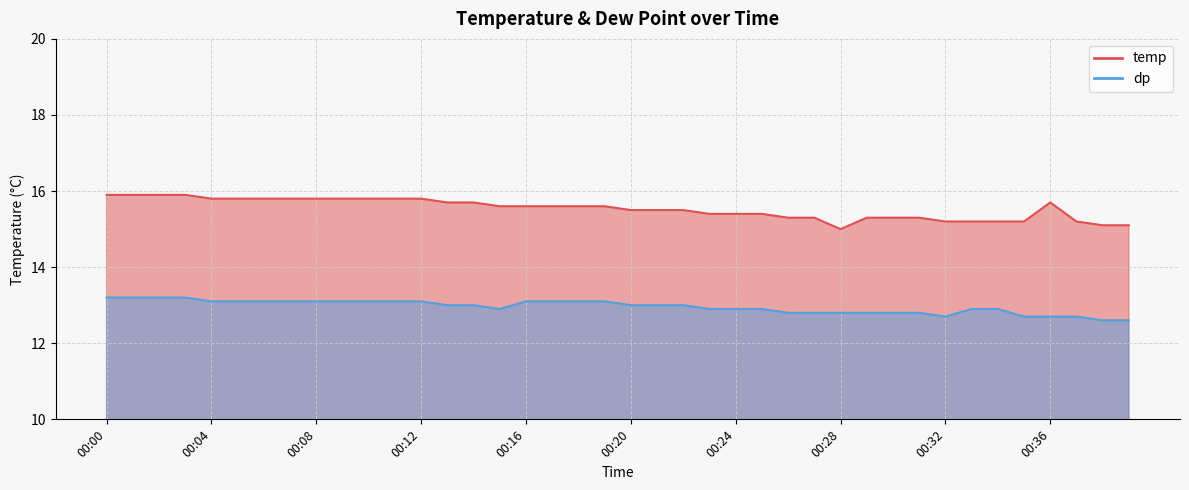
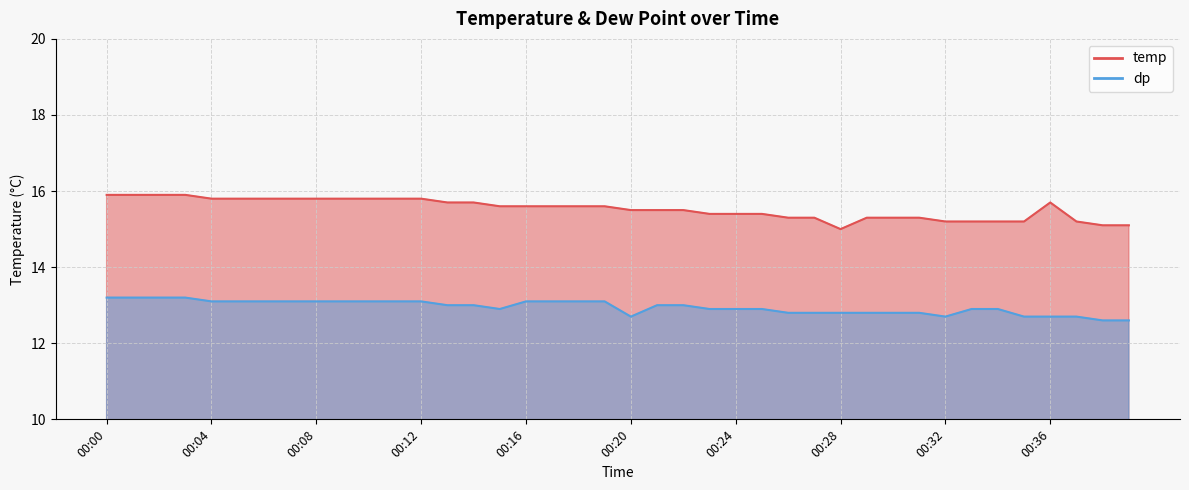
dp, 00:20: 13.0 -> 12.7
